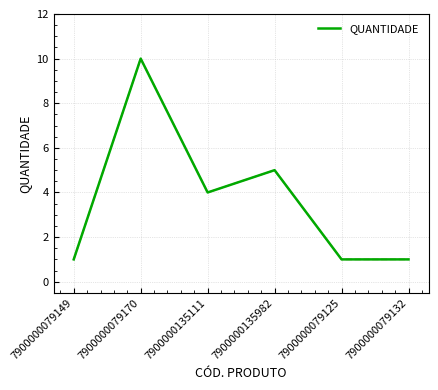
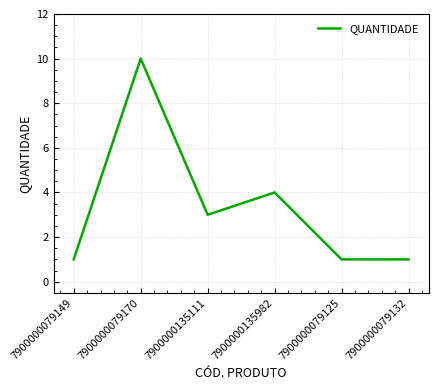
7900000135111: 4 -> 3
7900000135982: 5 -> 4
